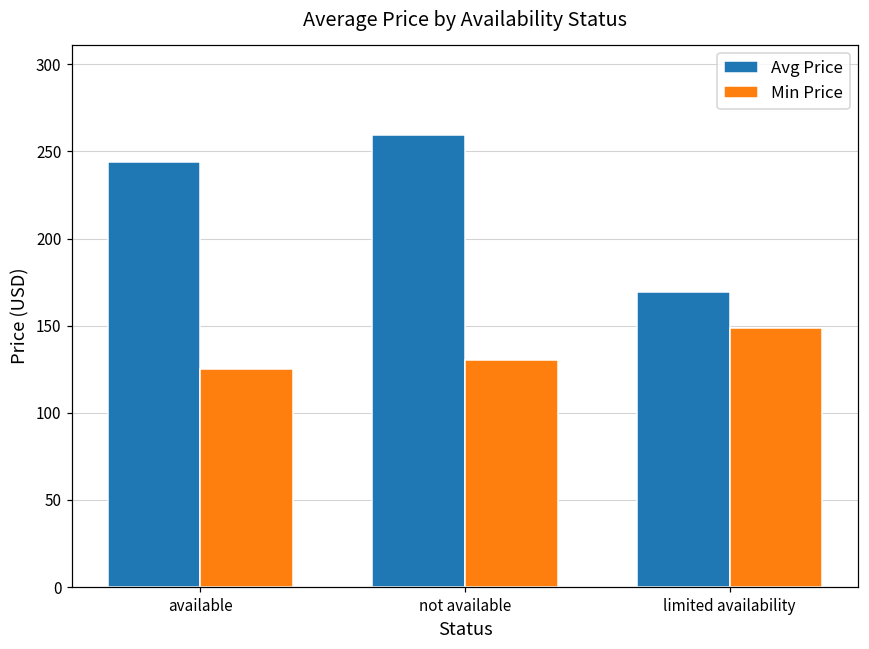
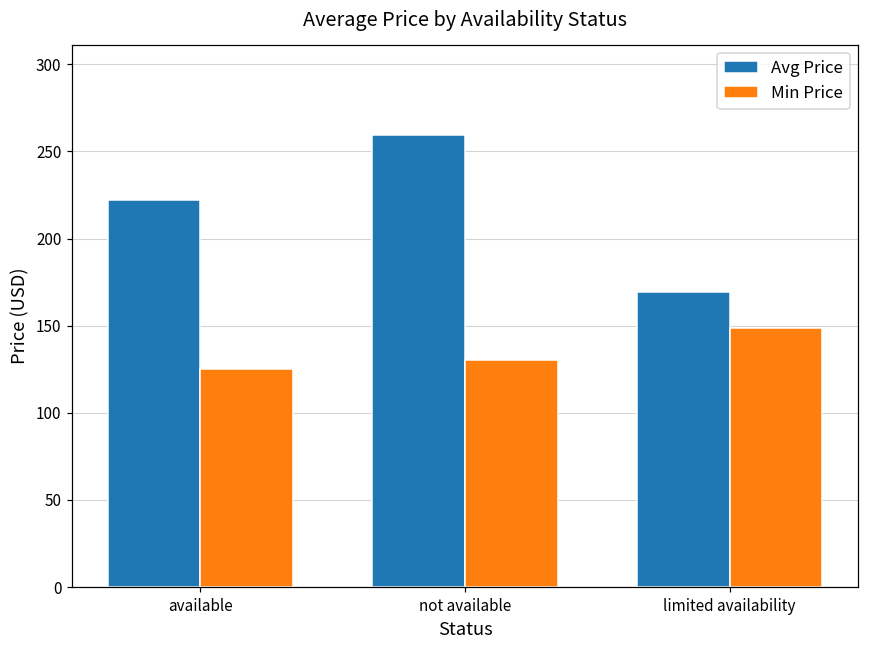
Avg Price, available: 244 -> 222
